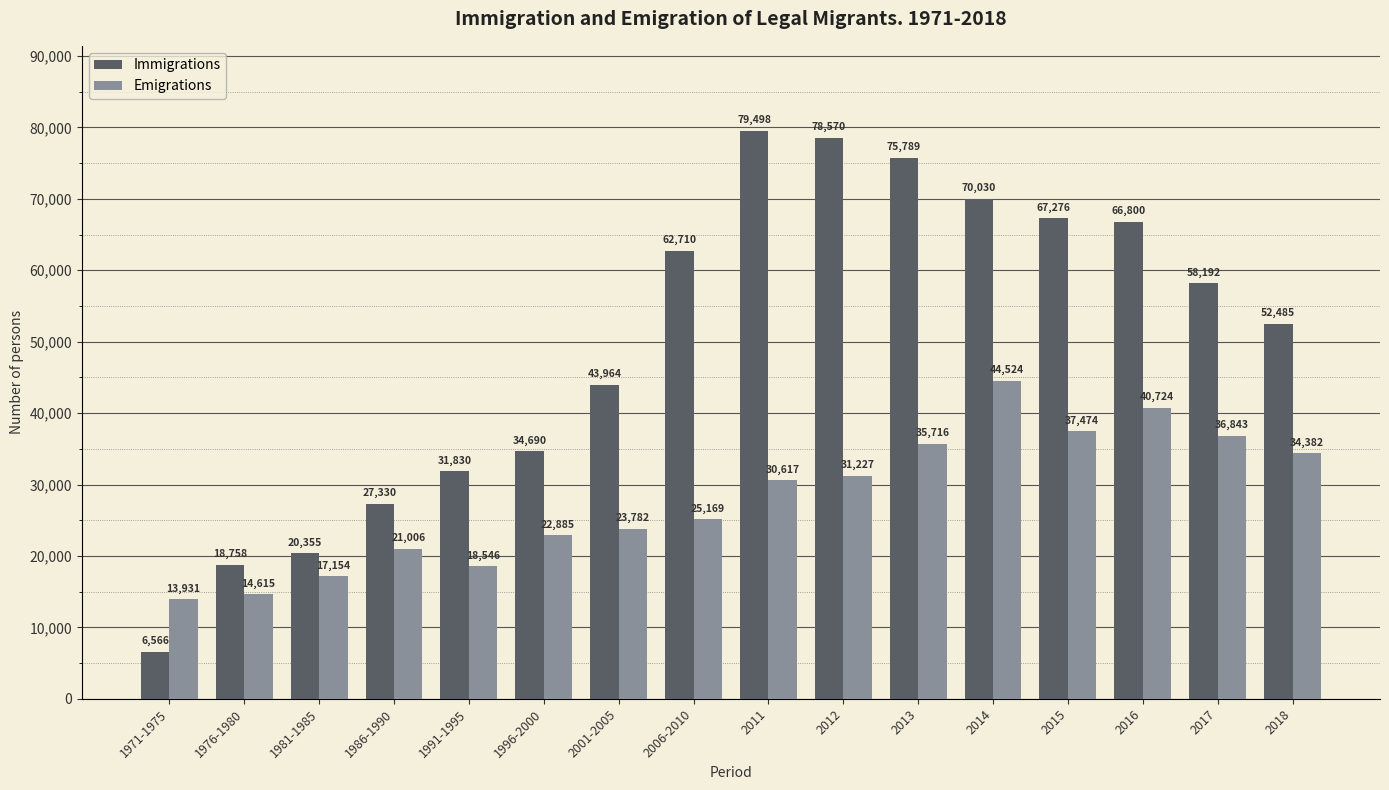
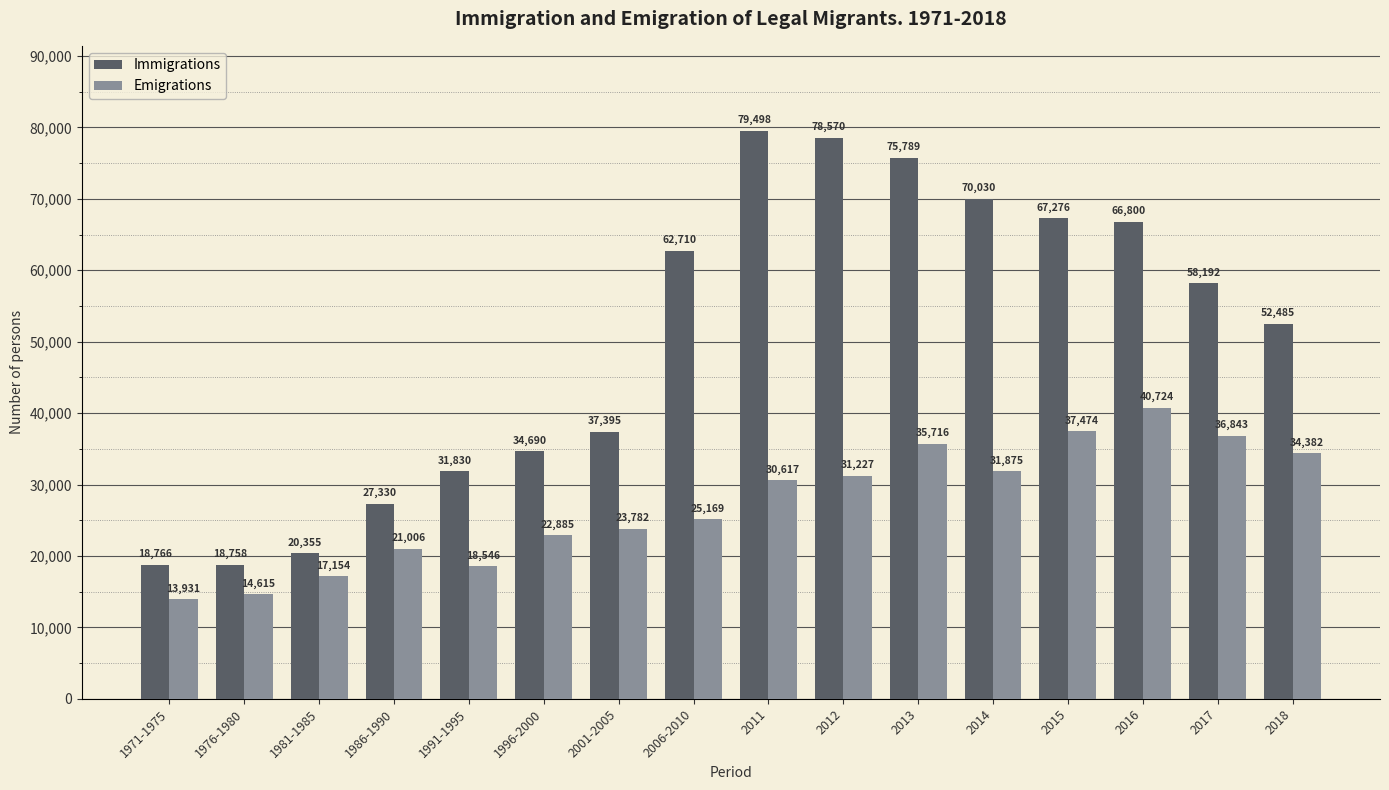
Immigrations, 1971-1975: 6,566 -> 18,766
Immigrations, 2001-2005: 43,964 -> 37,395
Emigrations, 2014: 44,524 -> 31,875
